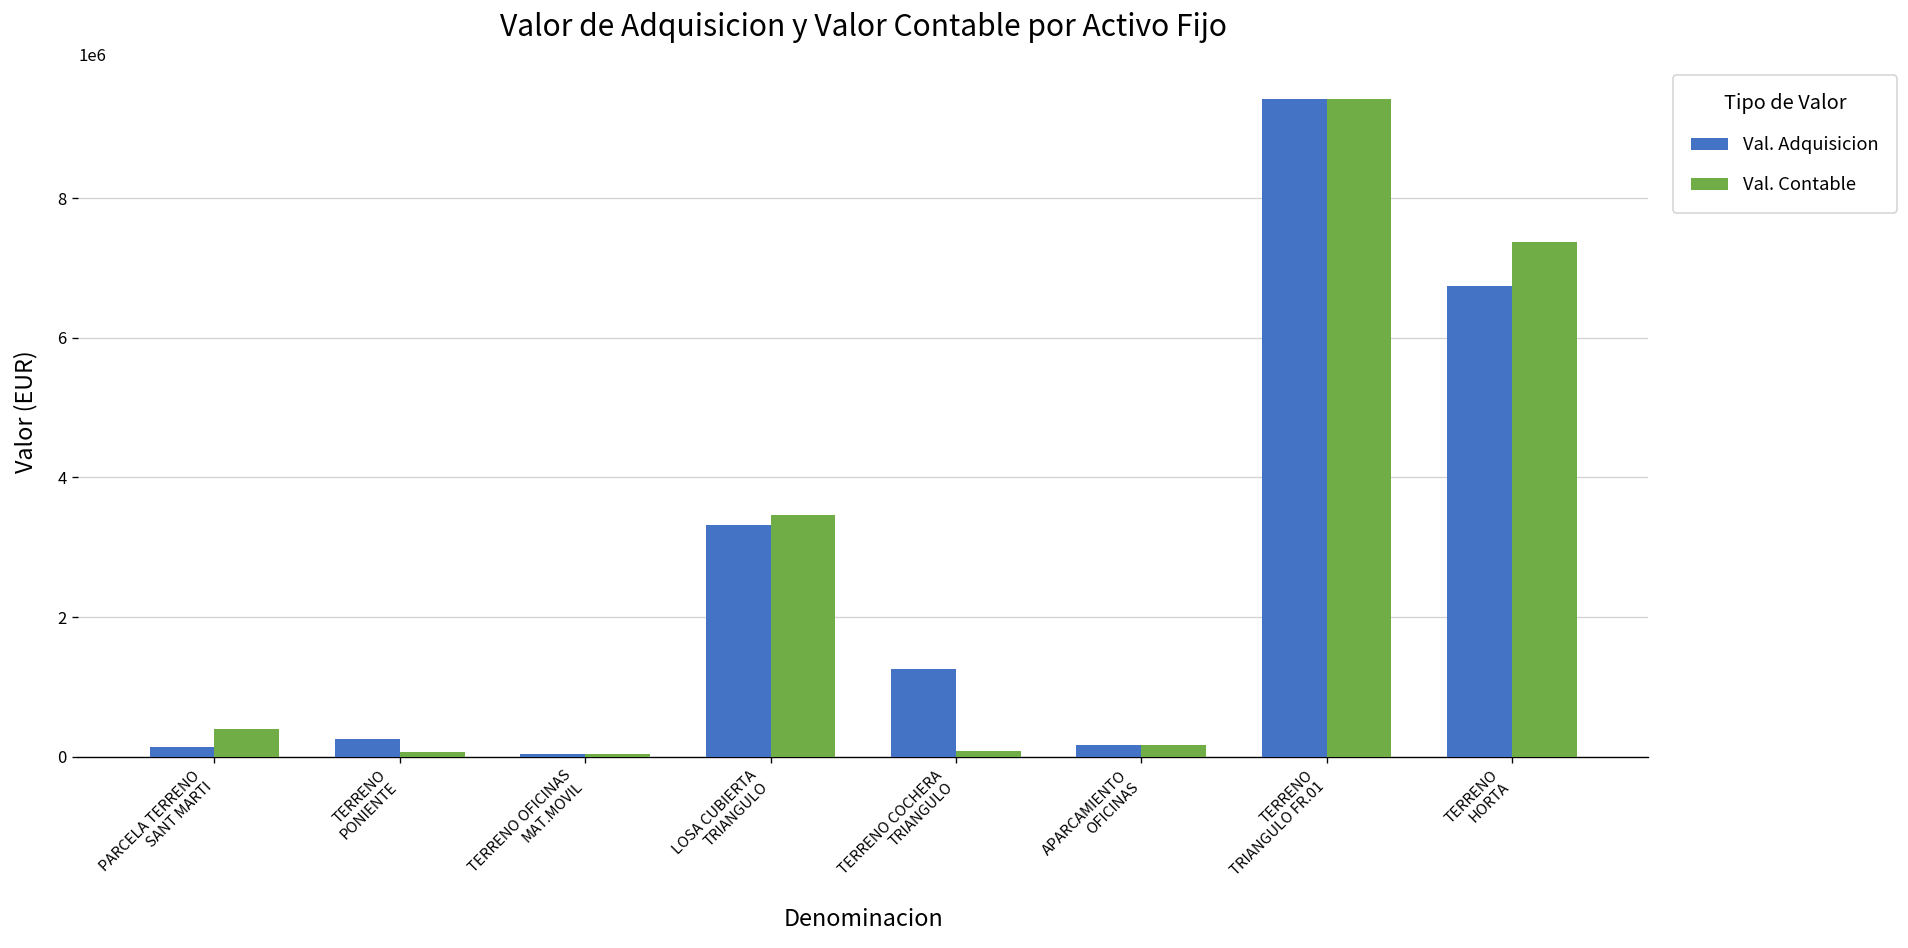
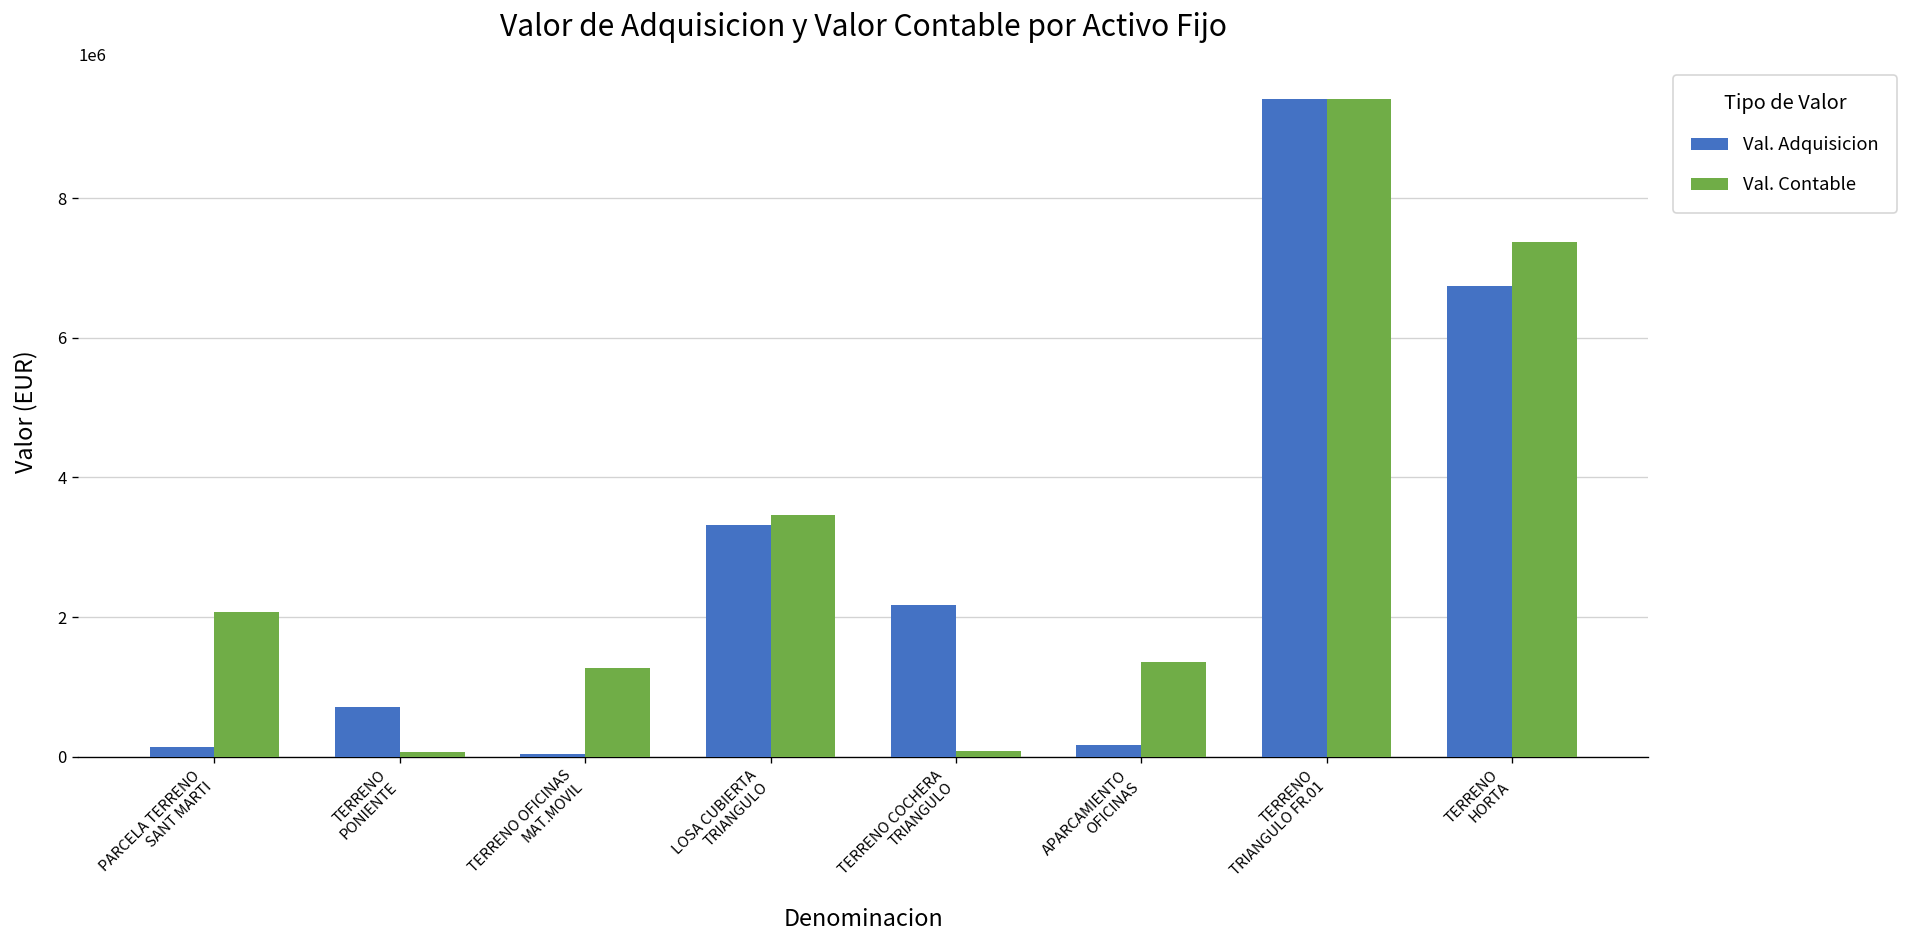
Val. Contable, PARCELA TERRENO SANT MARTI: 400000 -> 2100000
Val. Adquisicion, TERRENO PONIENTE: 300000 -> 700000
Val. Contable, TERRENO OFICINAS MAT.MOVIL: 0 -> 1300000
Val. Adquisicion, TERRENO COCHERA TRIANGULO: 1300000 -> 2200000
Val. Contable, APARCAMIENTO OFICINAS: 200000 -> 1400000
